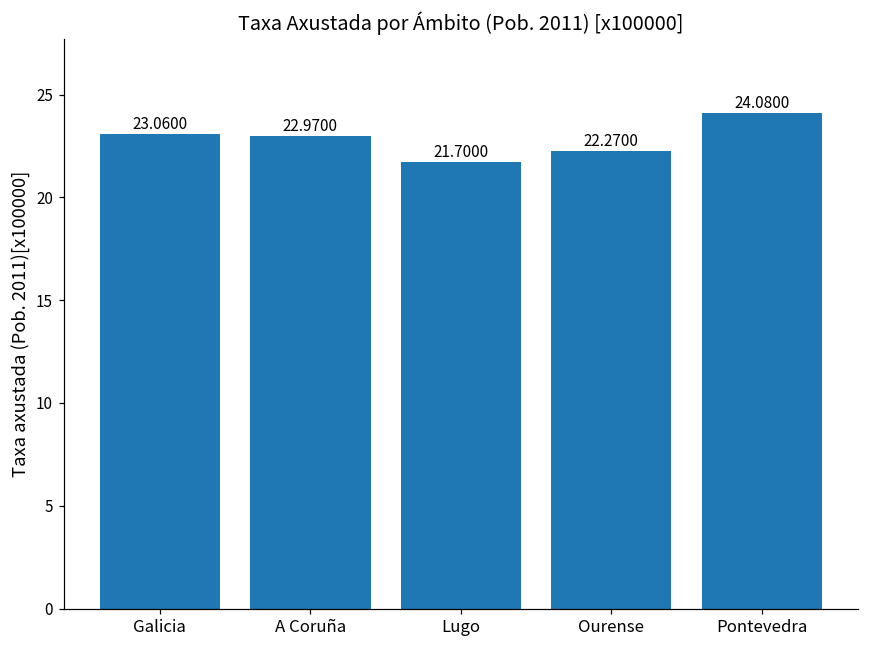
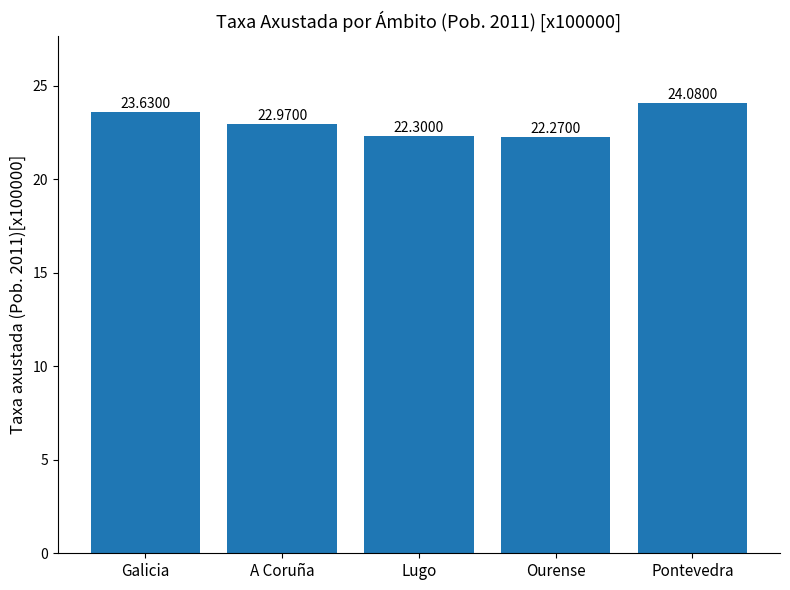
Galicia: 23.0600 -> 23.6300
Lugo: 21.7000 -> 22.3000
